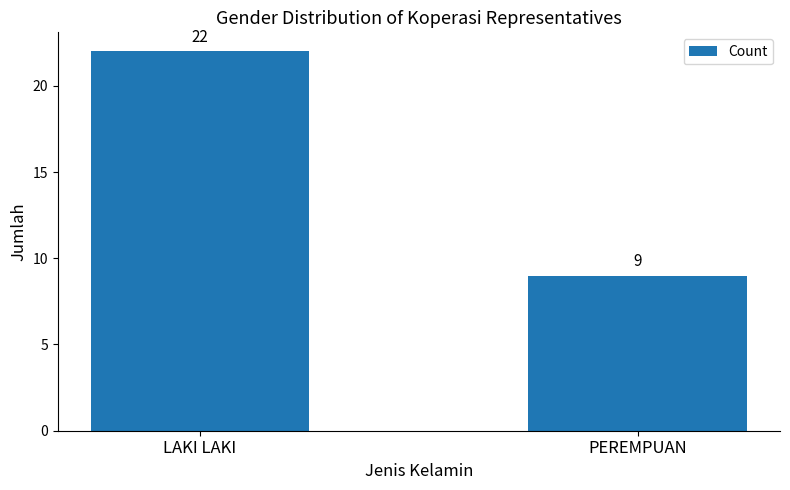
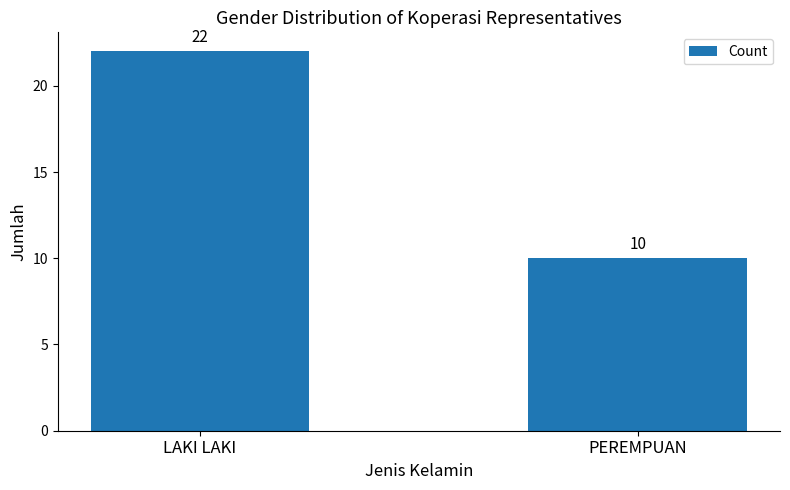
PEREMPUAN: 9 -> 10
